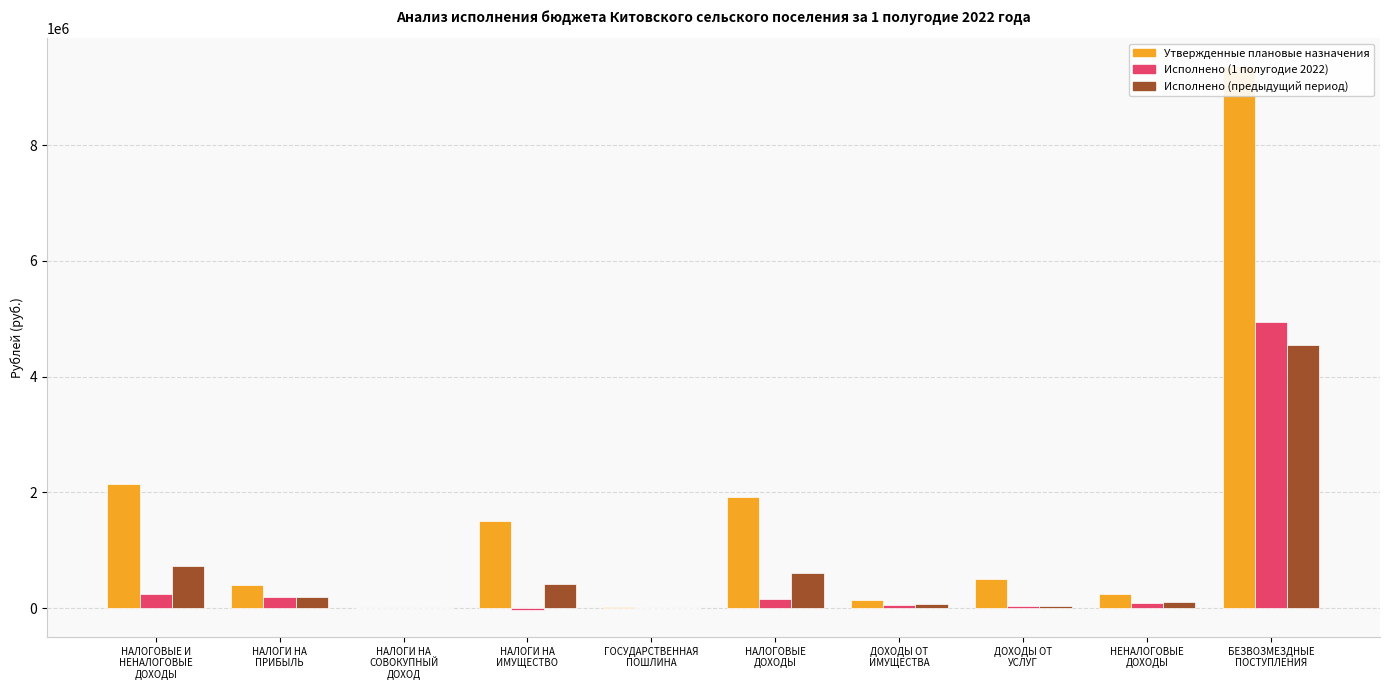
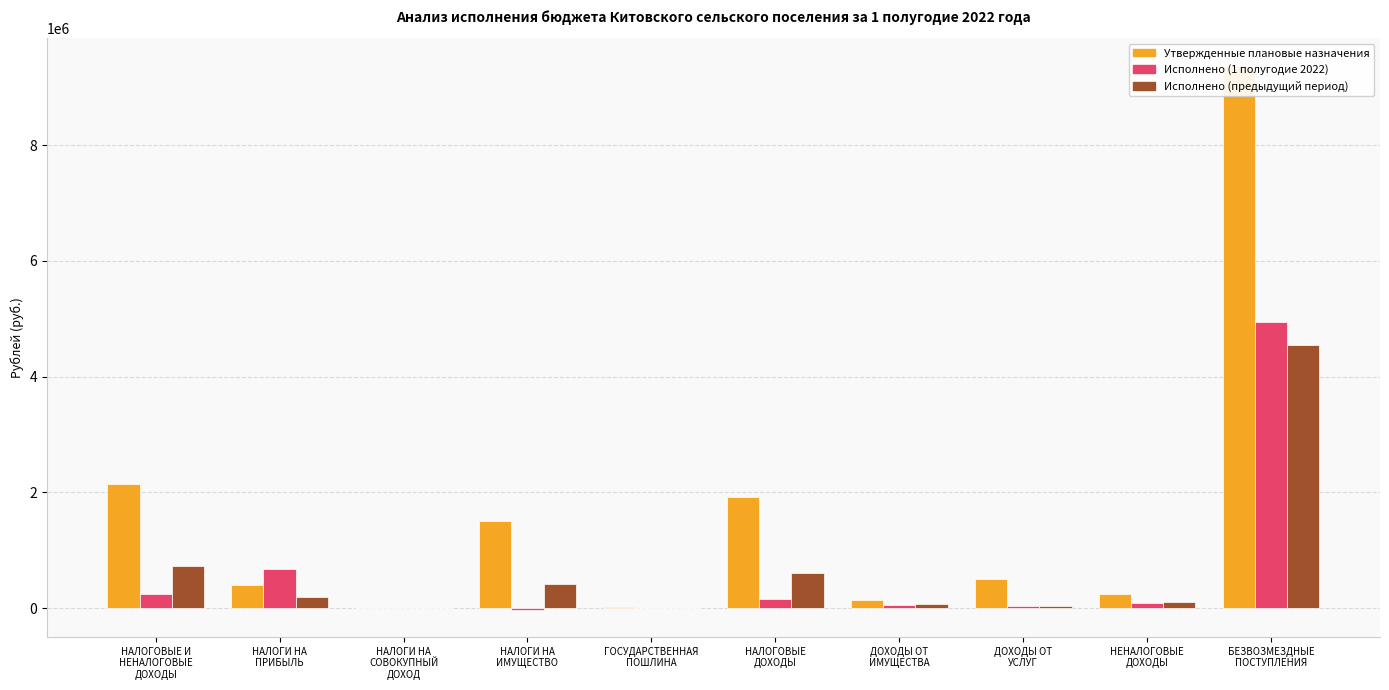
Исполнено (1 полугодие 2022), НАЛОГИ НА ПРИБЫЛЬ: 200000 -> 700000
